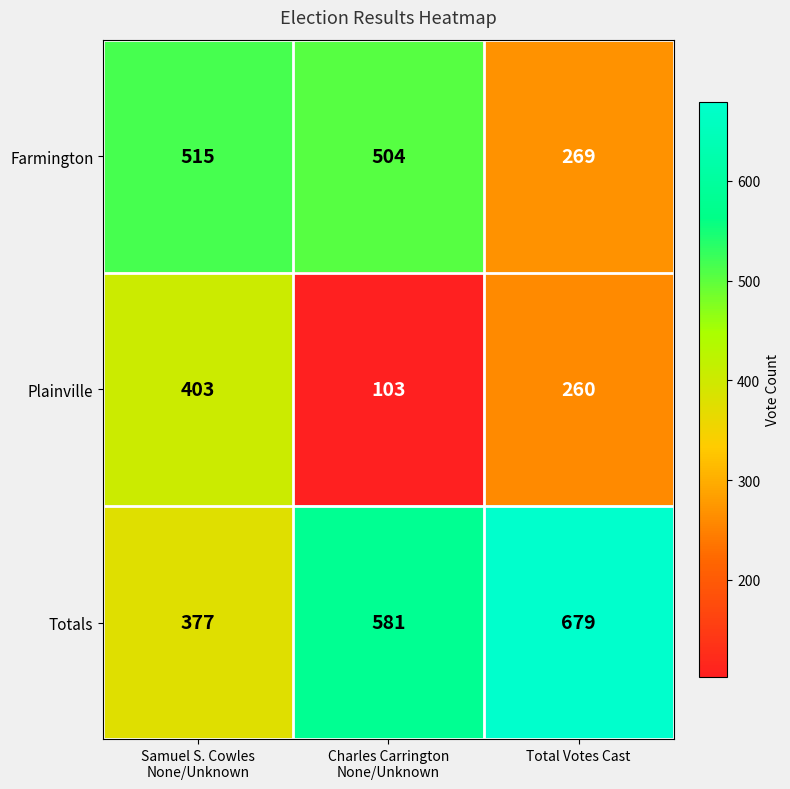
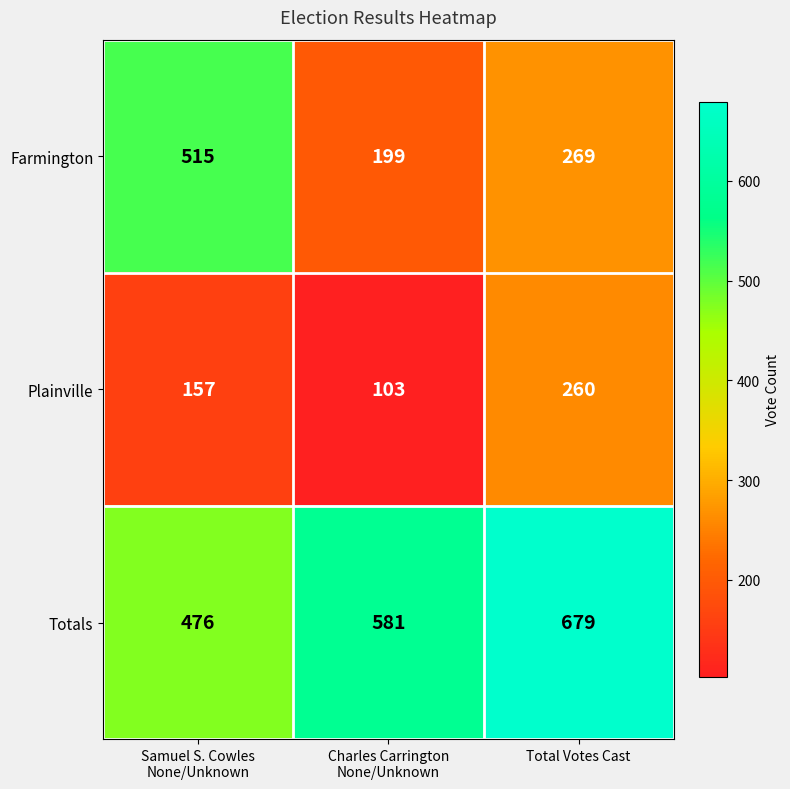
Farmington, Charles Carrington None/Unknown: 504 -> 199
Plainville, Samuel S. Cowles None/Unknown: 403 -> 157
Totals, Samuel S. Cowles None/Unknown: 377 -> 476
